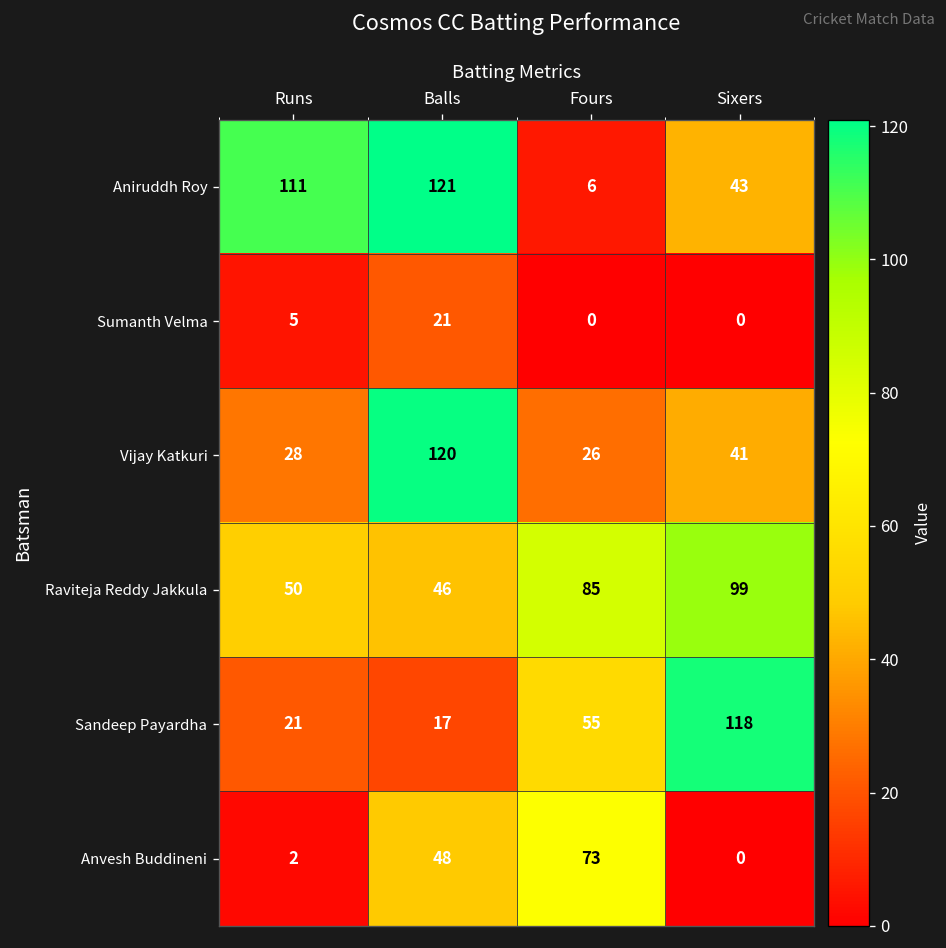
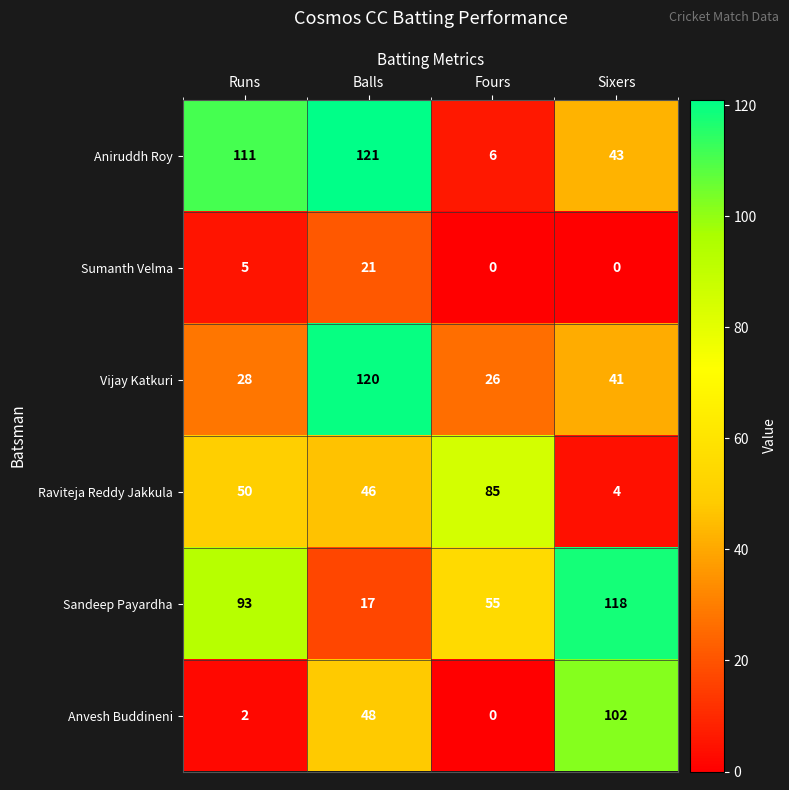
Raviteja Reddy Jakkula, Sixers: 99 -> 4
Sandeep Payardha, Runs: 21 -> 93
Anvesh Buddineni, Fours: 73 -> 0
Anvesh Buddineni, Sixers: 0 -> 102
